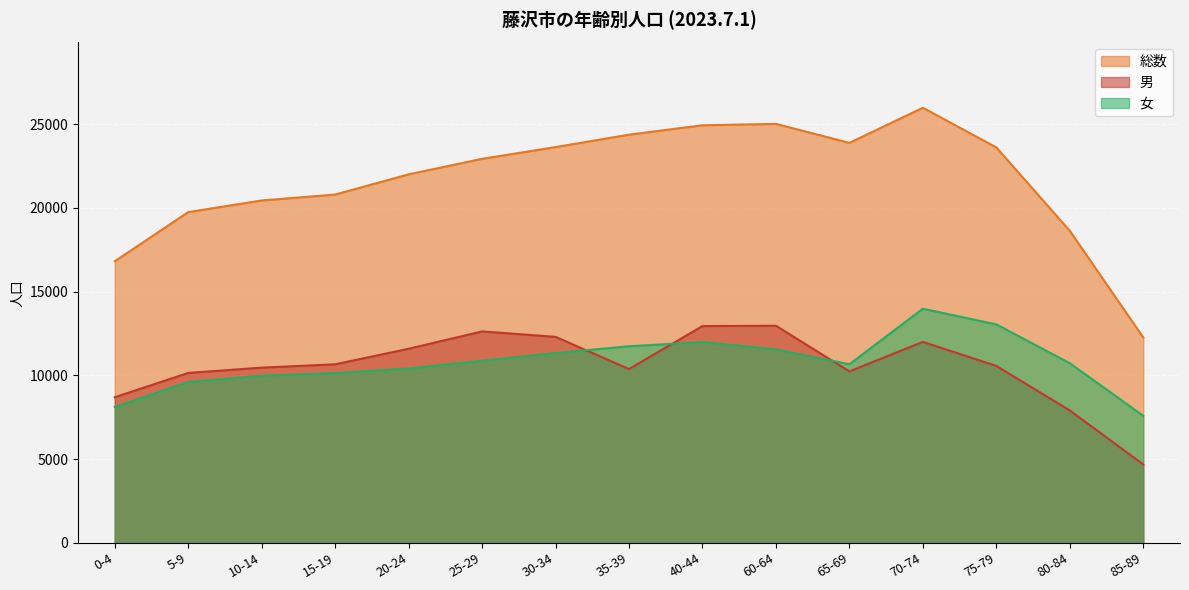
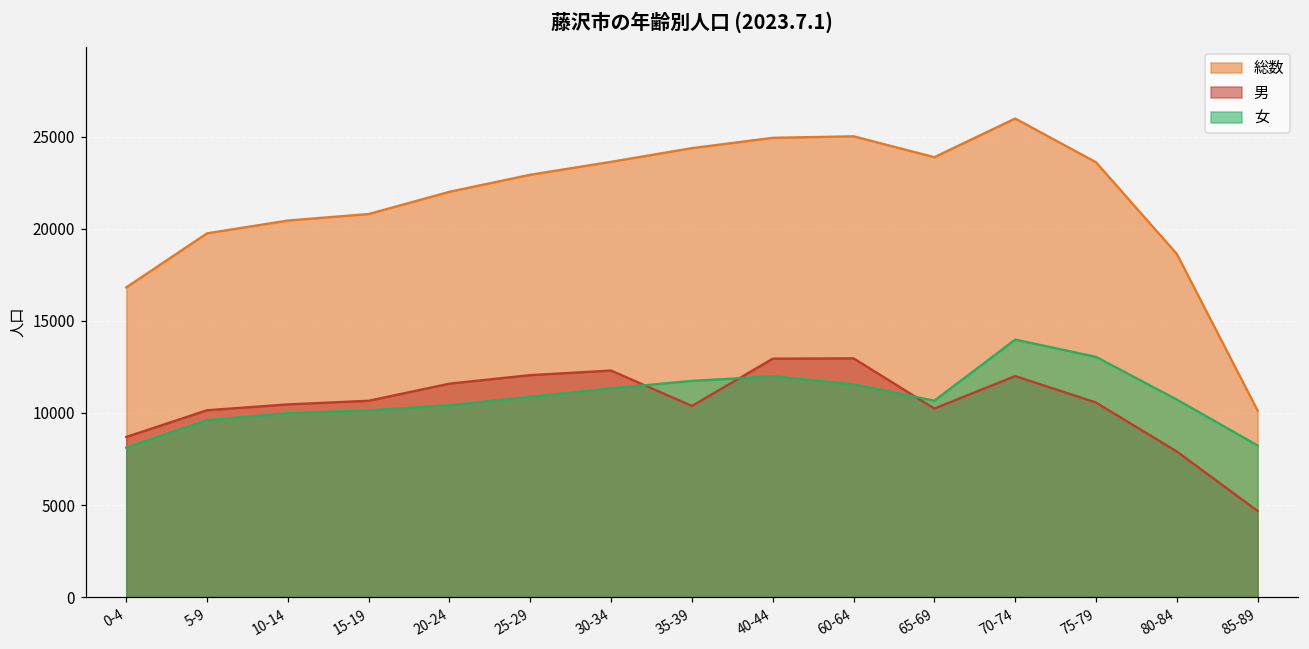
男, 25-29: 12600 -> 12100
総数, 85-89: 12300 -> 10100
女, 85-89: 7600 -> 8200
